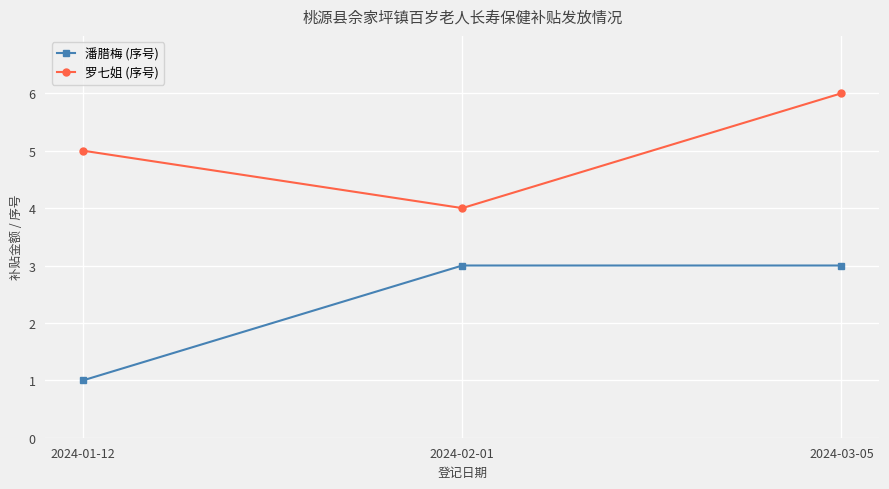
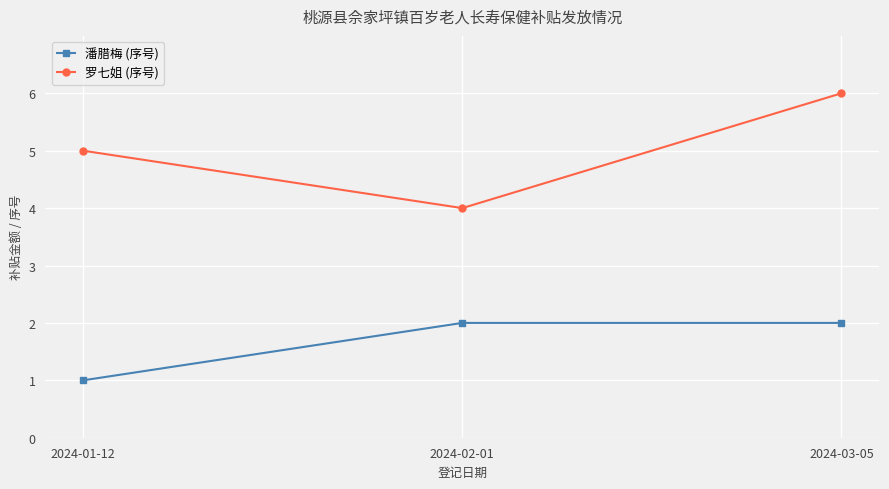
潘腊梅 (序号), 2024-02-01: 3 -> 2
潘腊梅 (序号), 2024-03-05: 3 -> 2
